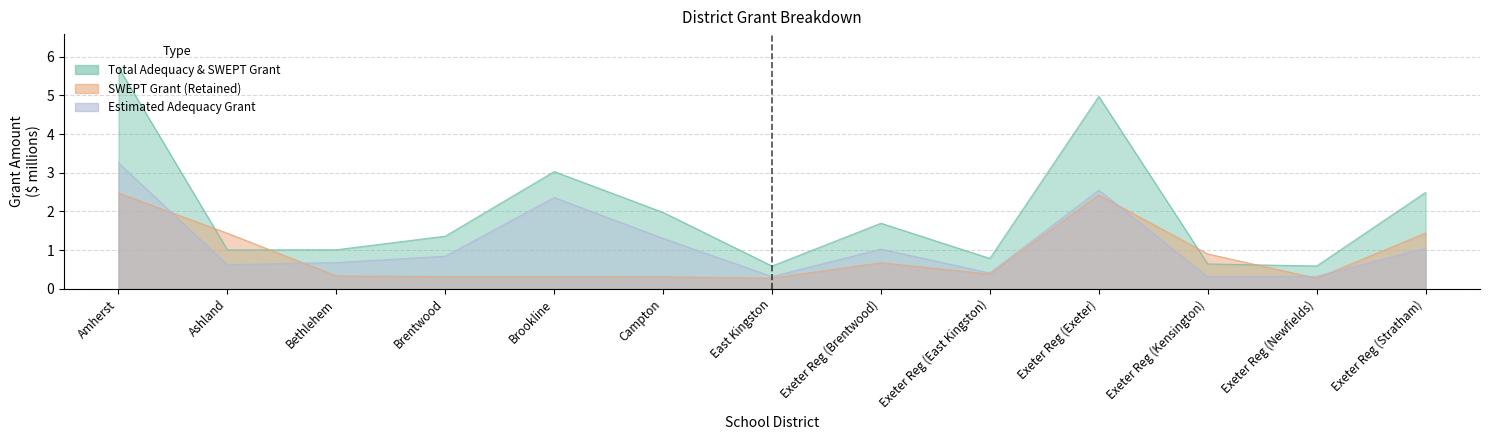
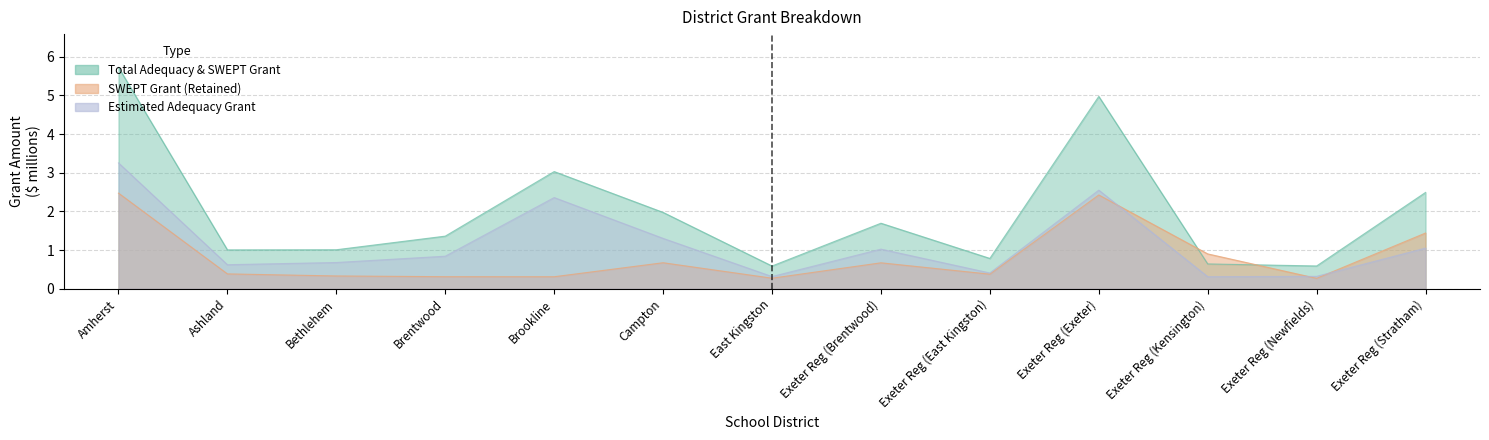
SWEPT Grant (Retained), Ashland: 1.4 -> 0.4
SWEPT Grant (Retained), Campton: 0.3 -> 0.7
